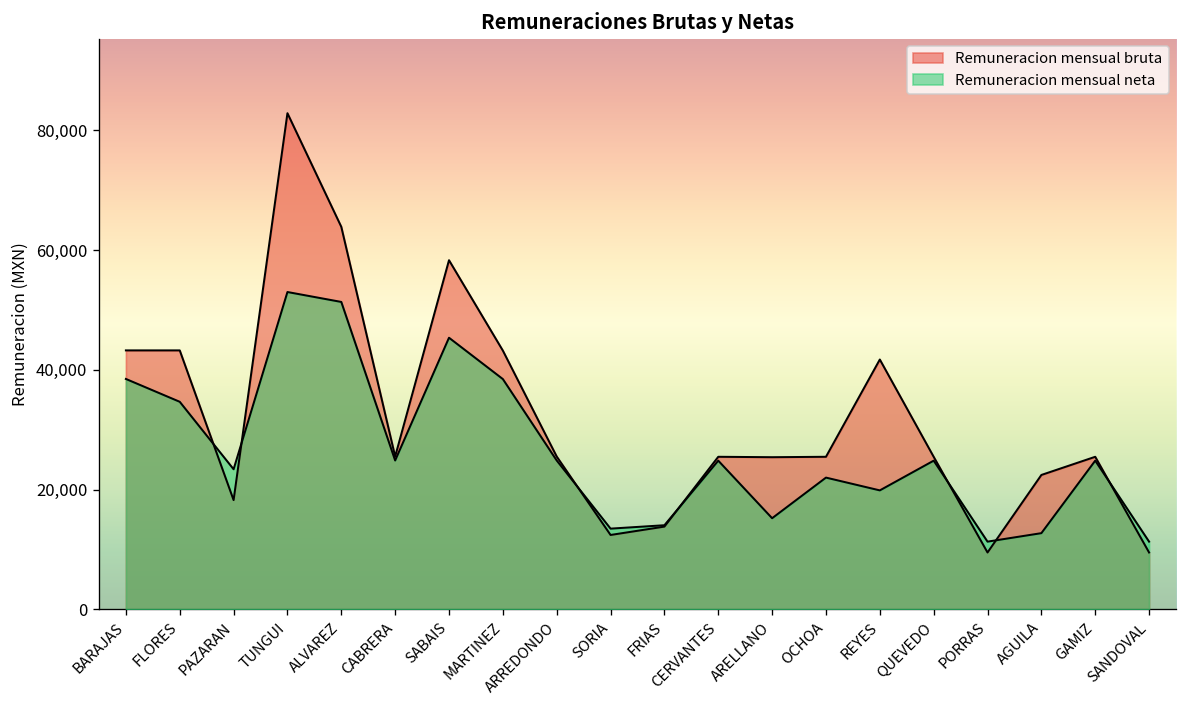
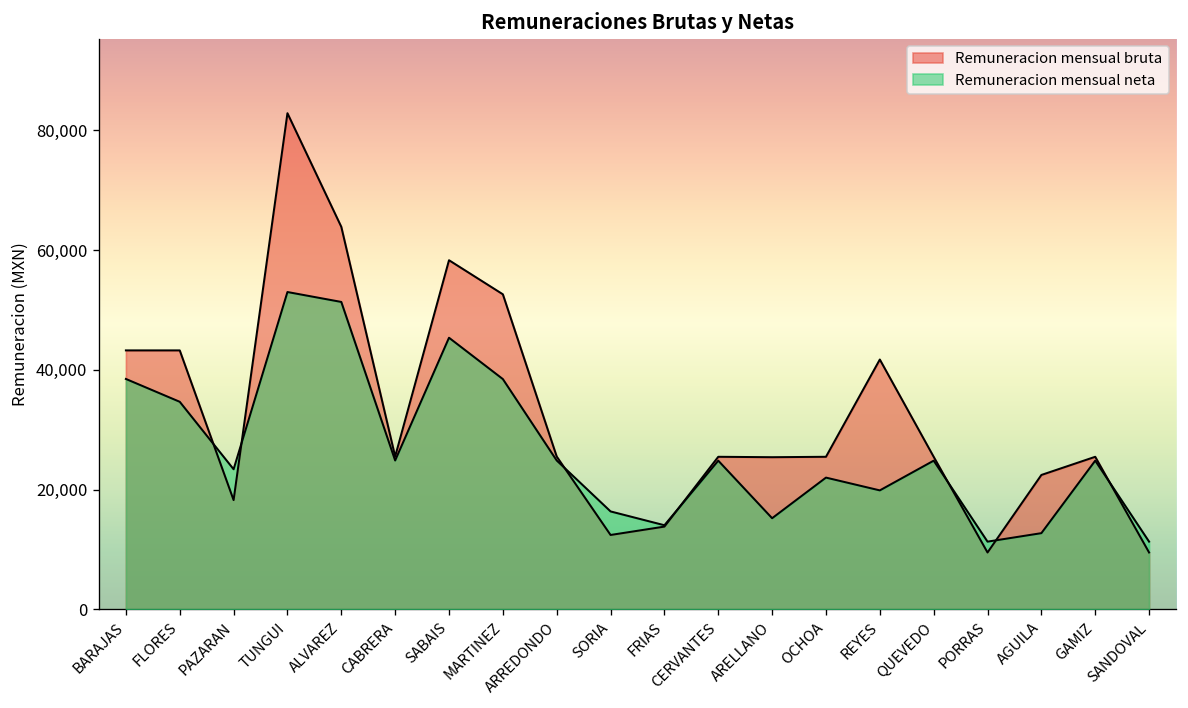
Remuneracion mensual bruta, MARTINEZ: 43,000 -> 53,000
Remuneracion mensual neta, SORIA: 13,000 -> 16,000
